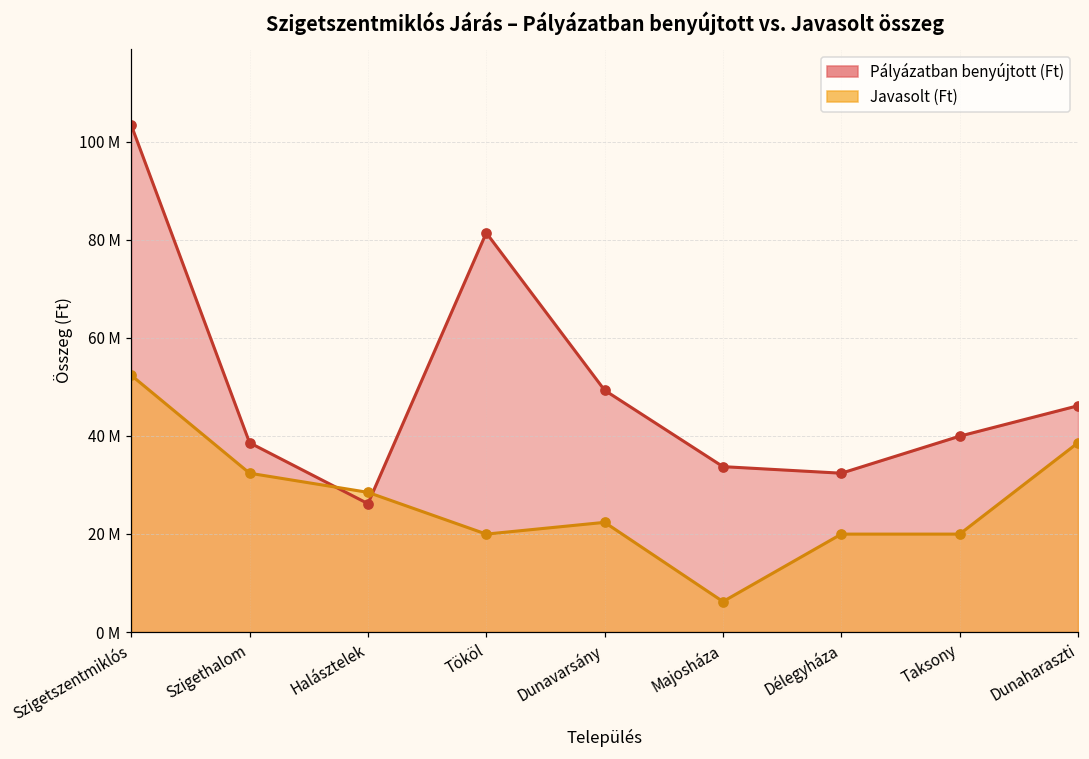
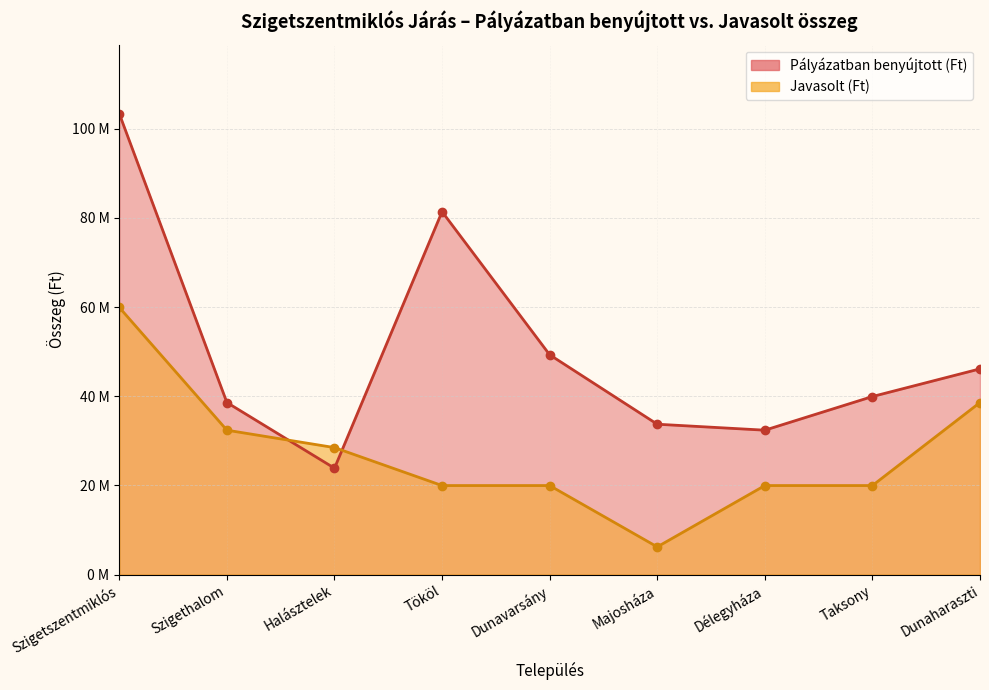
Javasolt (Ft), Szigetszentmiklós: 52000000 -> 60000000
Pályázatban benyújtott (Ft), Halásztelek: 26000000 -> 24000000
Javasolt (Ft), Dunavarsány: 22000000 -> 20000000
